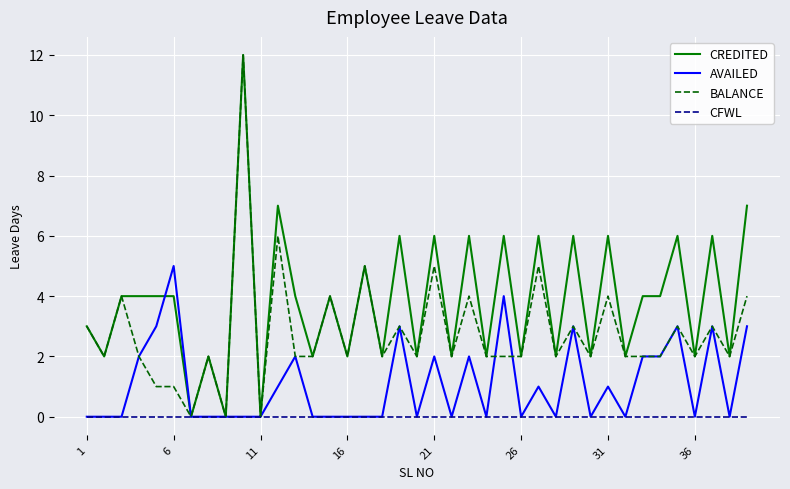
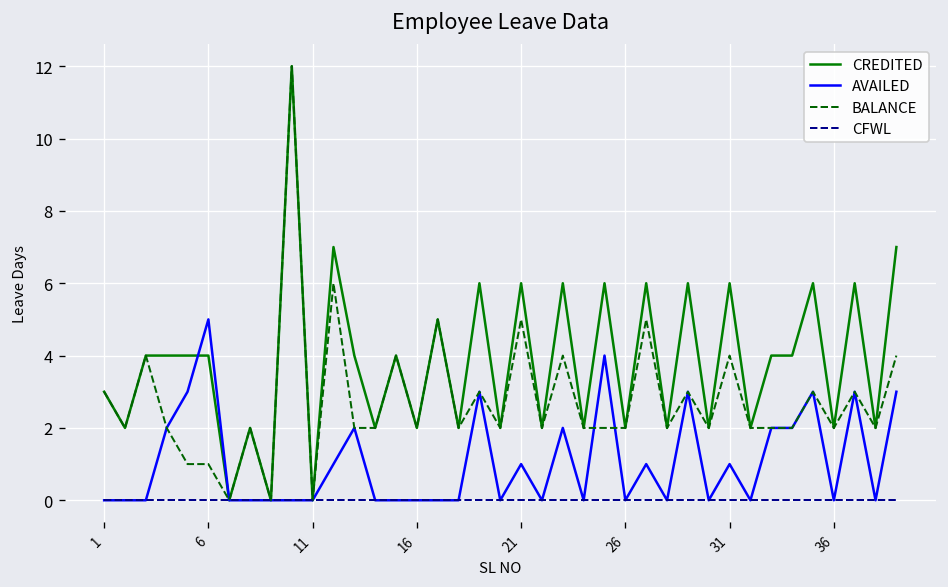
AVAILED, 21: 2 -> 1
